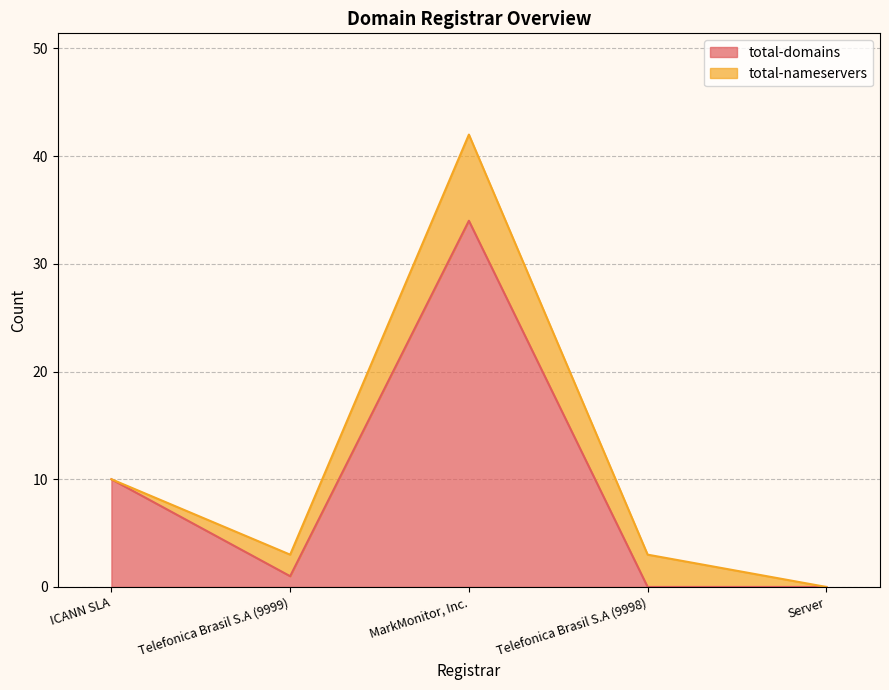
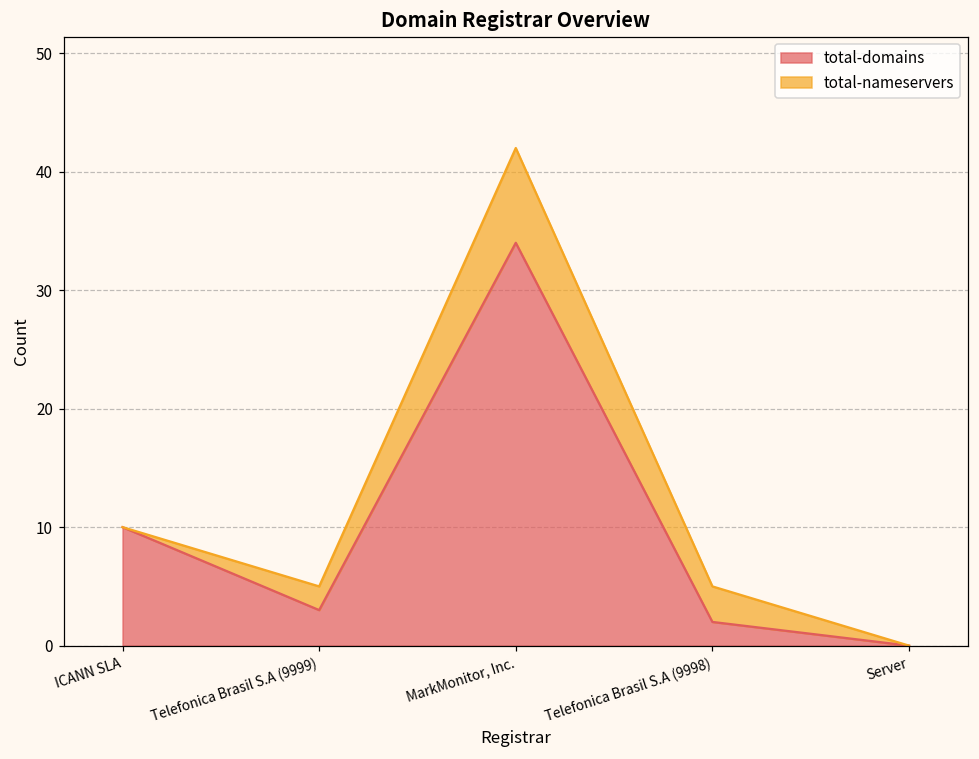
total-domains, Telefonica Brasil S.A (9999): 1 -> 3
total-domains, Telefonica Brasil S.A (9998): 0 -> 2
